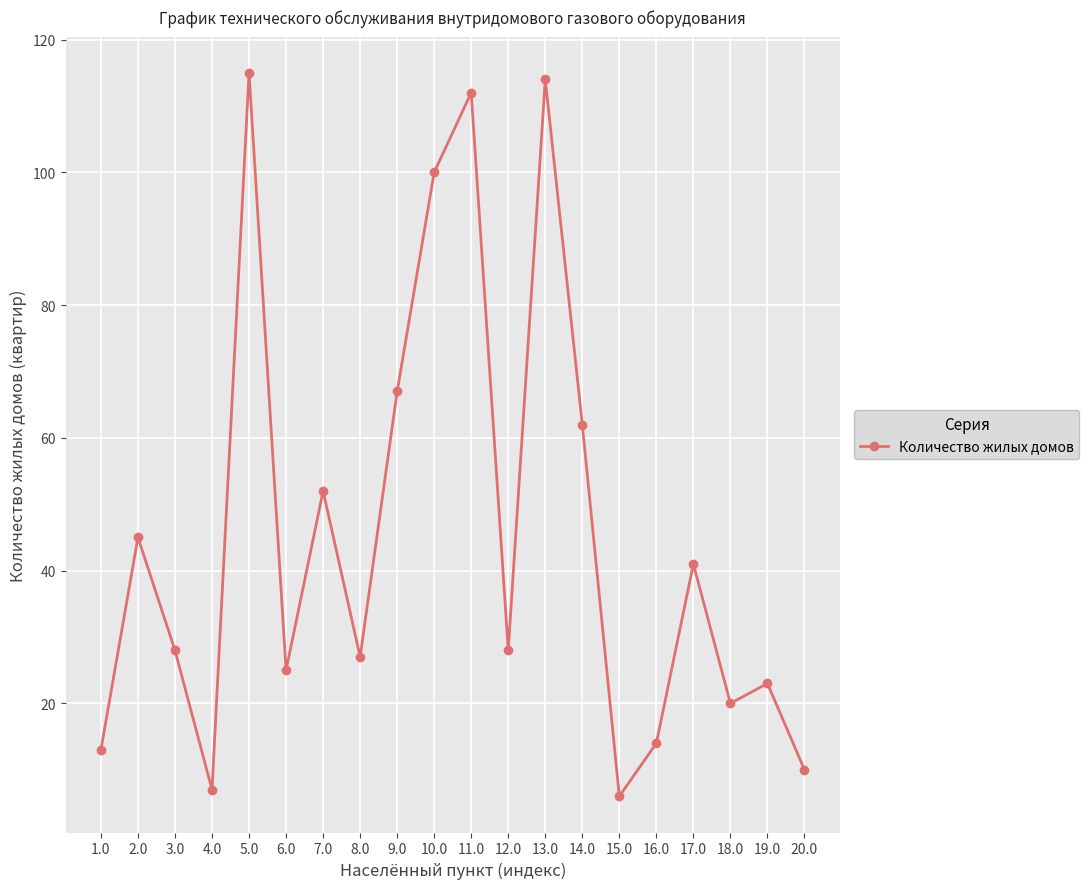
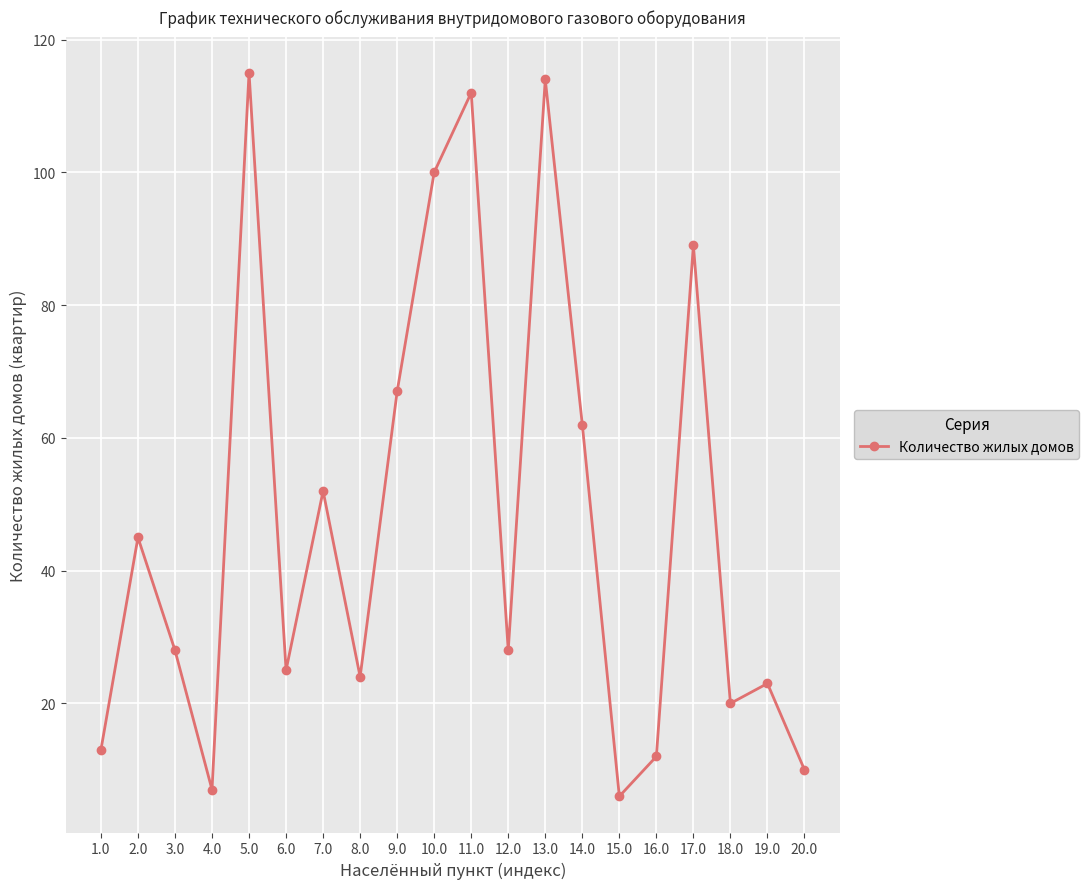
8.0: 27 -> 24
16.0: 14 -> 12
17.0: 41 -> 89
